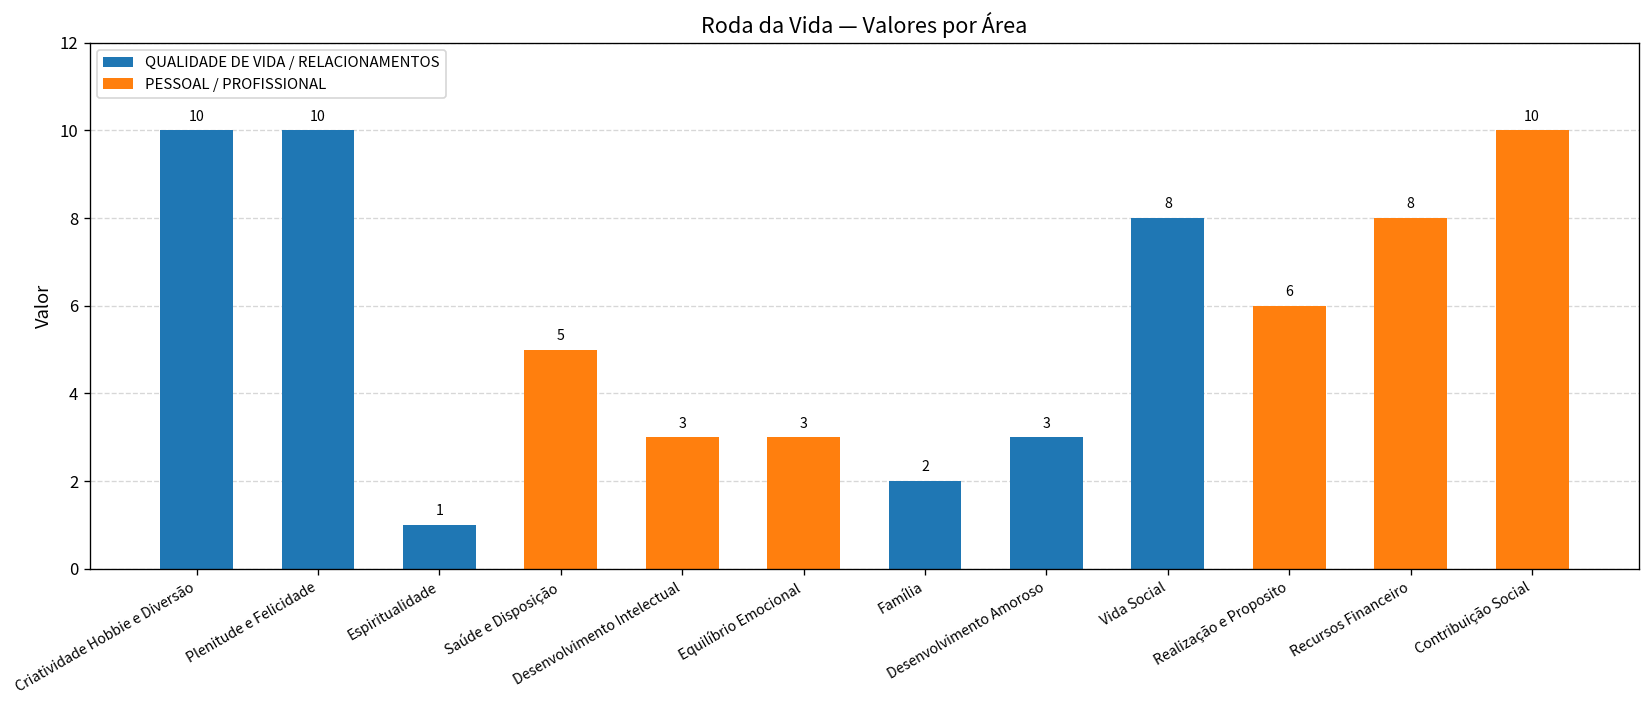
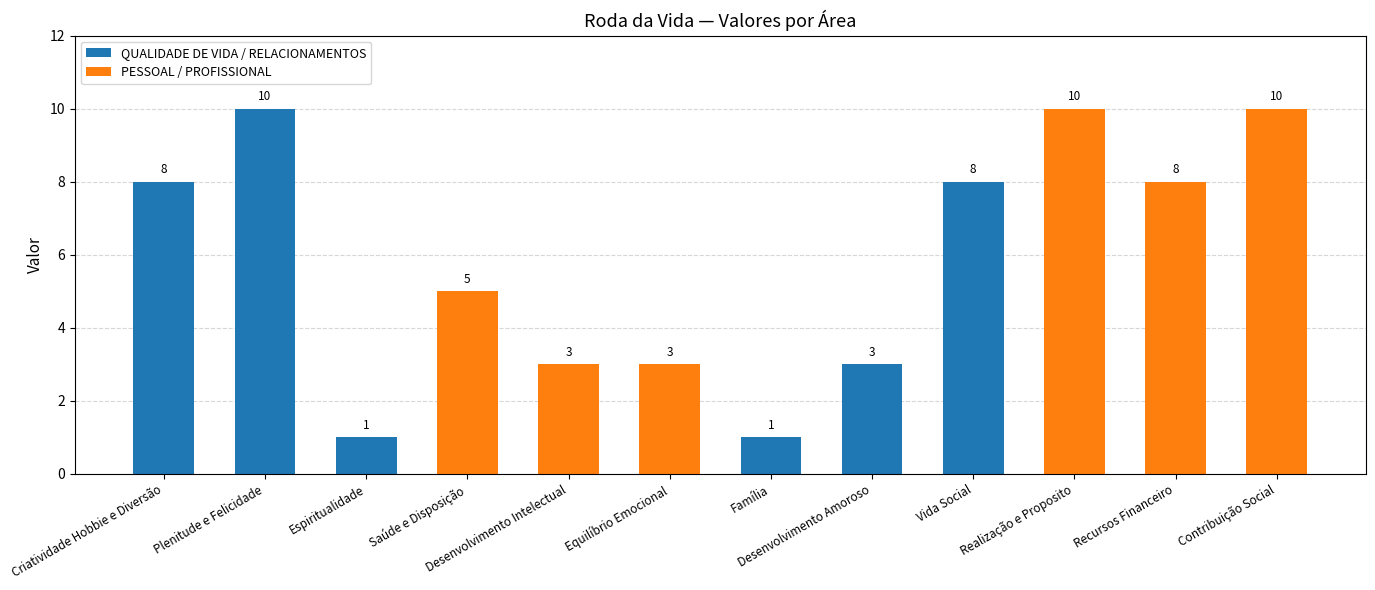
Criatividade Hobbie e Diversão: 10 -> 8
Família: 2 -> 1
Realização e Proposito: 6 -> 10
